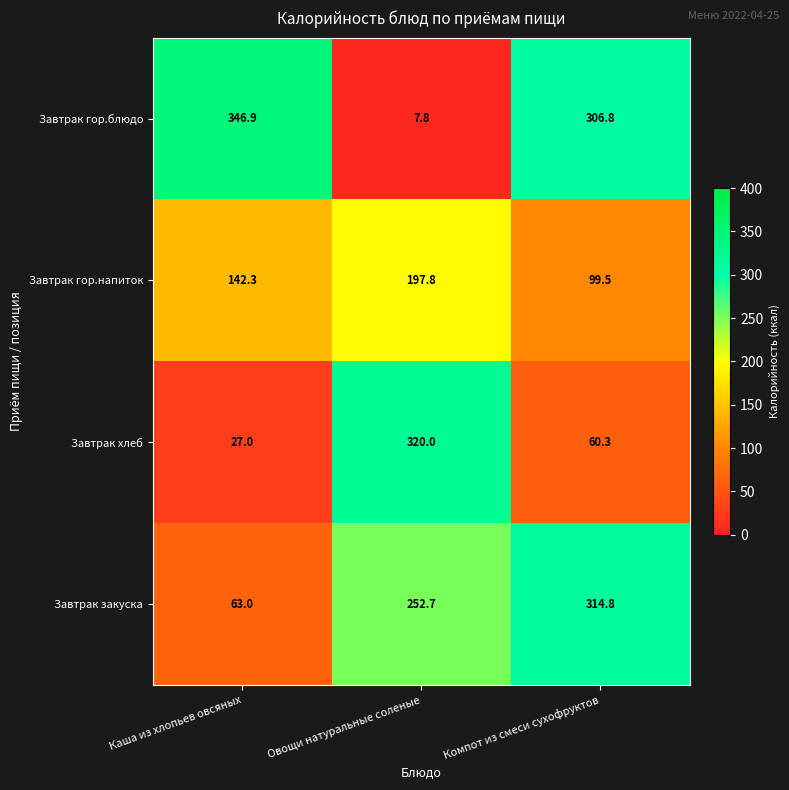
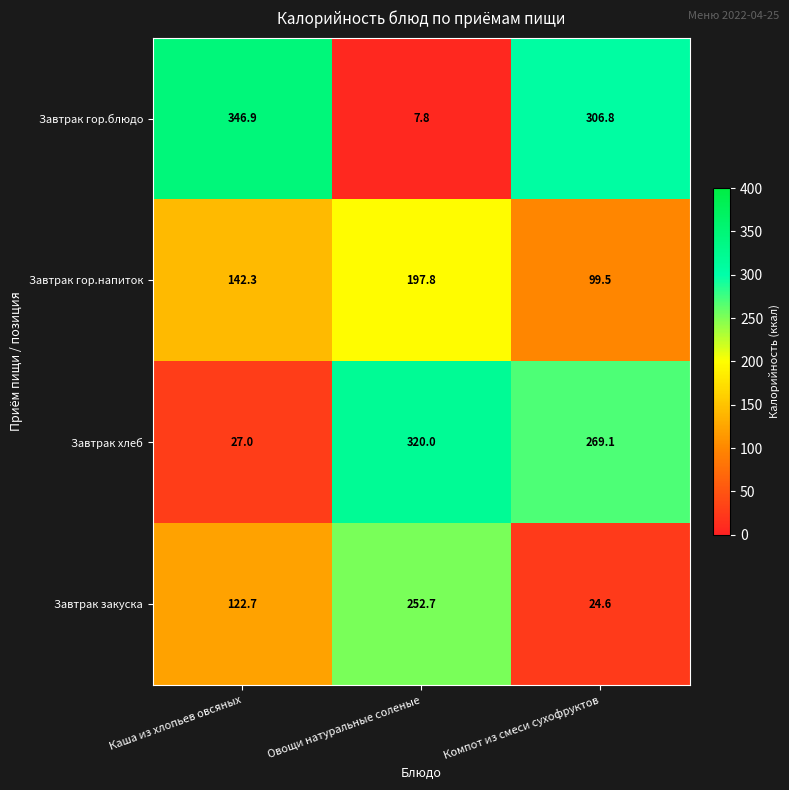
Завтрак хлеб, Компот из смеси сухофруктов: 60.3 -> 269.1
Завтрак закуска, Каша из хлопьев овсяных: 63.0 -> 122.7
Завтрак закуска, Компот из смеси сухофруктов: 314.8 -> 24.6
